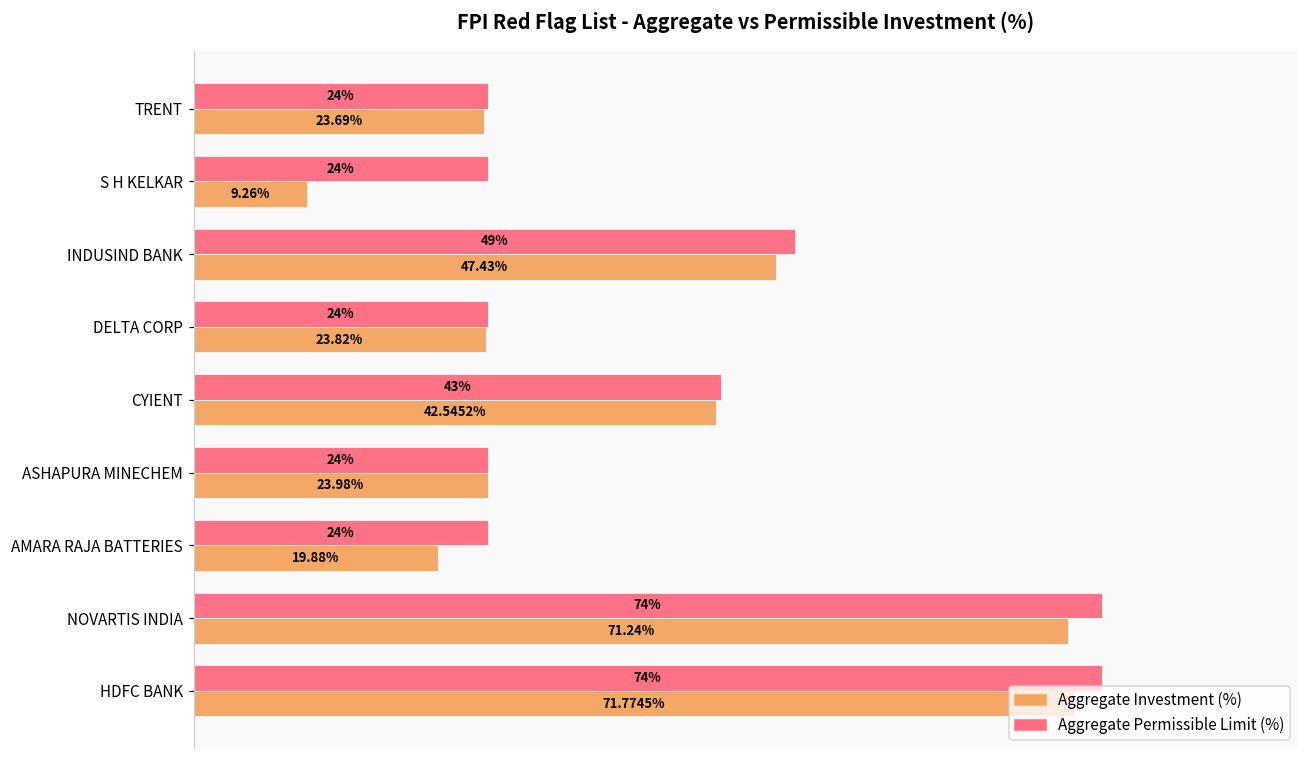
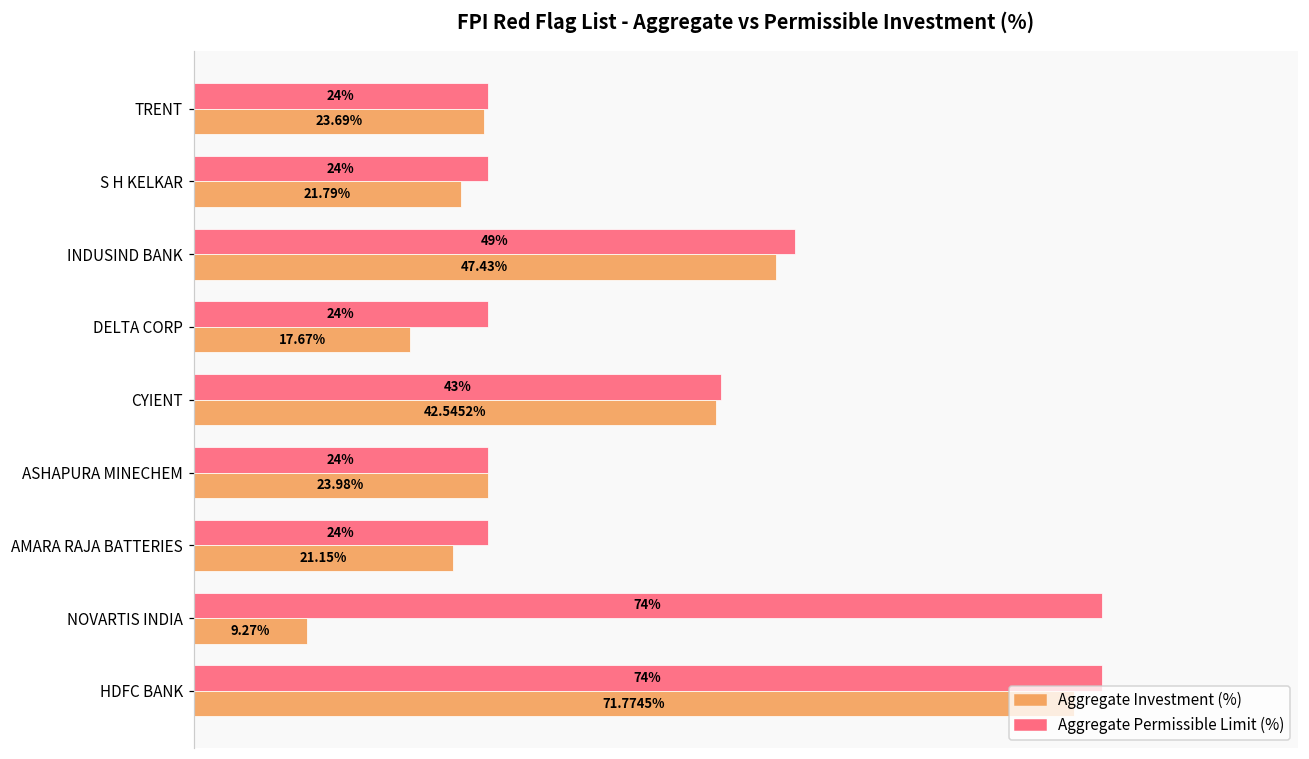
Aggregate Investment (%), S H KELKAR: 9.26% -> 21.79%
Aggregate Investment (%), DELTA CORP: 23.82% -> 17.67%
Aggregate Investment (%), AMARA RAJA BATTERIES: 19.88% -> 21.15%
Aggregate Investment (%), NOVARTIS INDIA: 71.24% -> 9.27%
